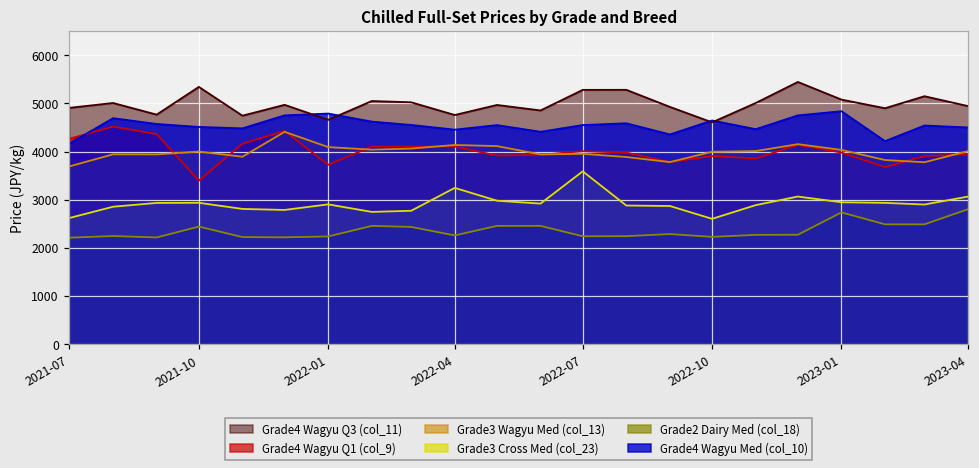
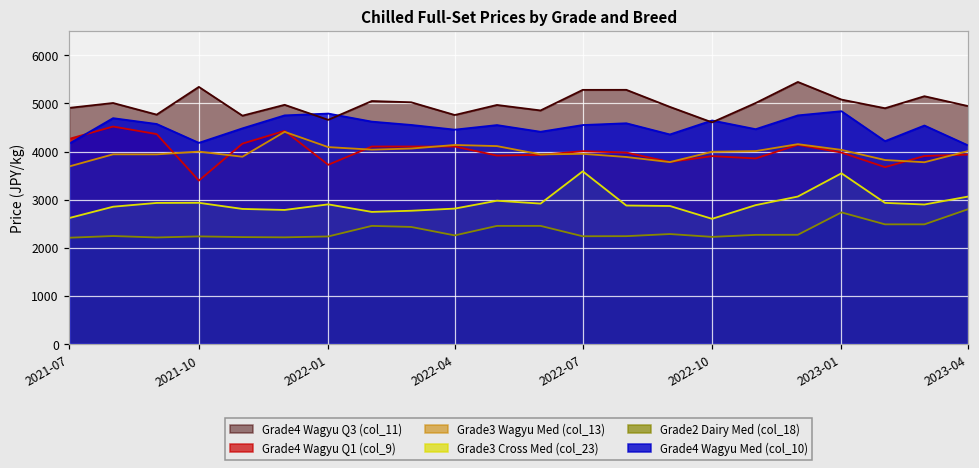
Grade2 Dairy Med (col_18), 2021-10: 2400 -> 2200
Grade4 Wagyu Med (col_10), 2021-10: 4500 -> 4200
Grade3 Cross Med (col_23), 2022-04: 3200 -> 2800
Grade3 Cross Med (col_23), 2023-01: 2900 -> 3500
Grade4 Wagyu Med (col_10), 2023-04: 4500 -> 4100
